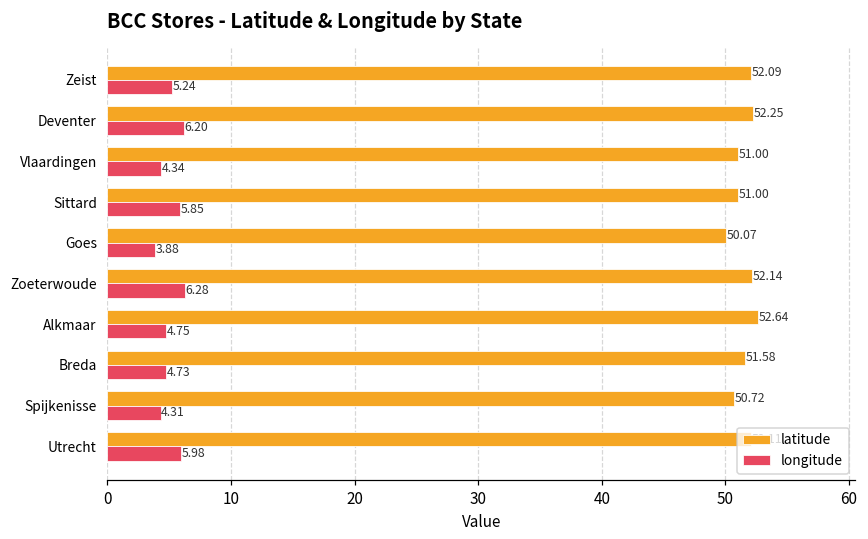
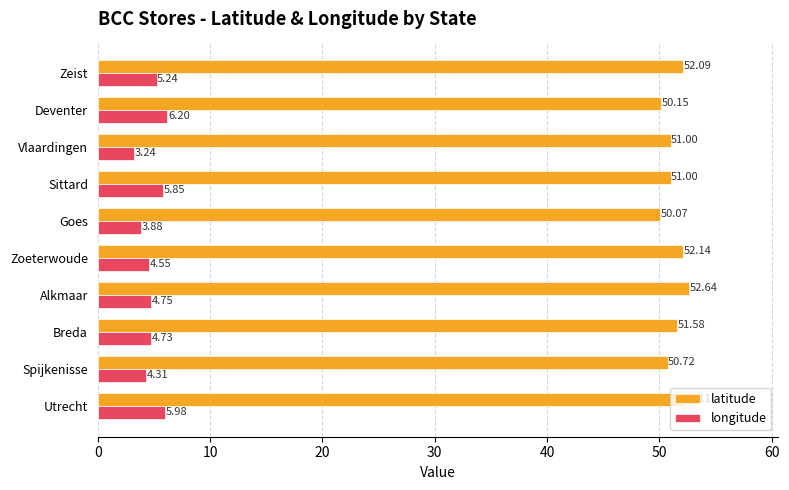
latitude, Deventer: 52.25 -> 50.15
longitude, Vlaardingen: 4.34 -> 3.24
longitude, Zoeterwoude: 6.28 -> 4.55
